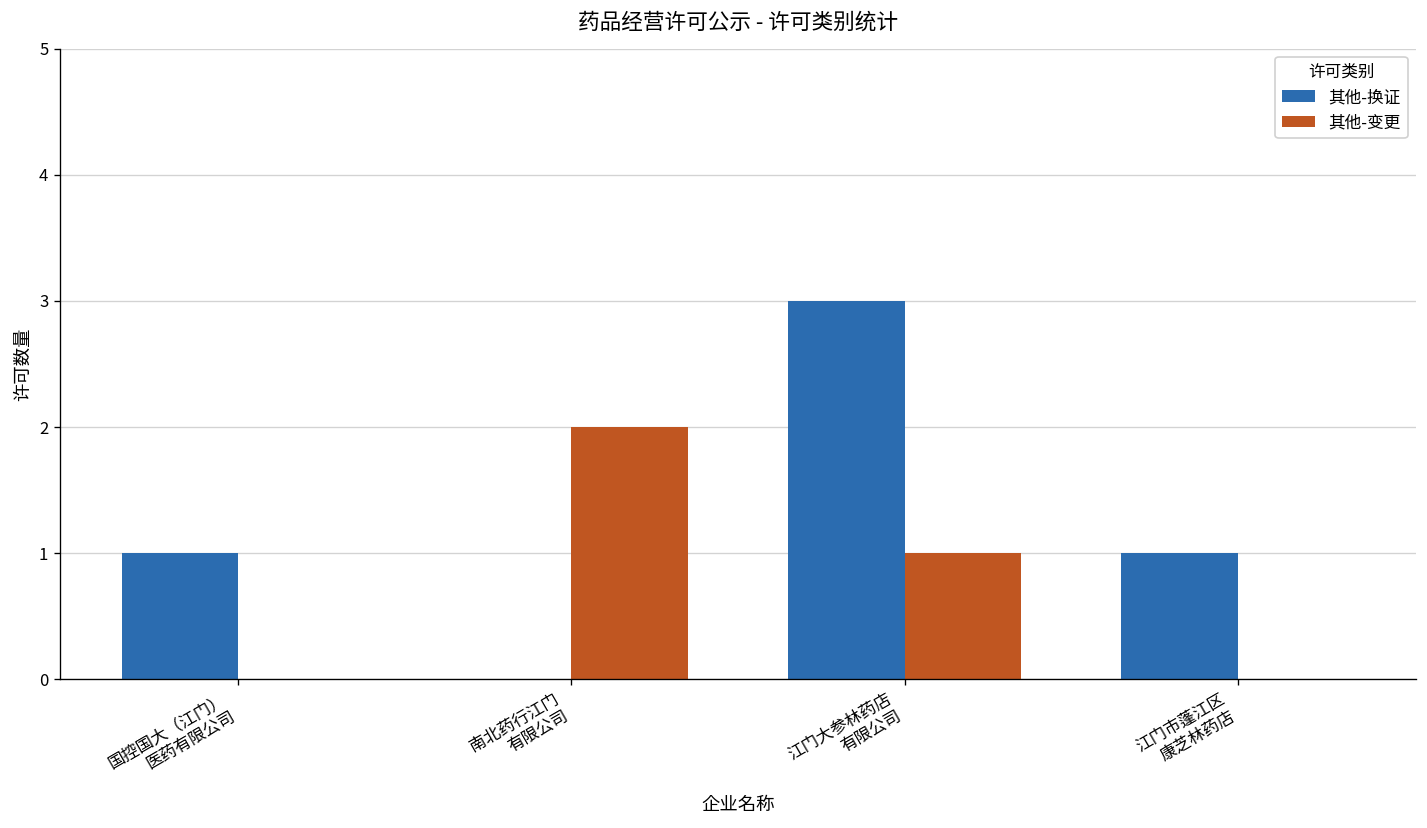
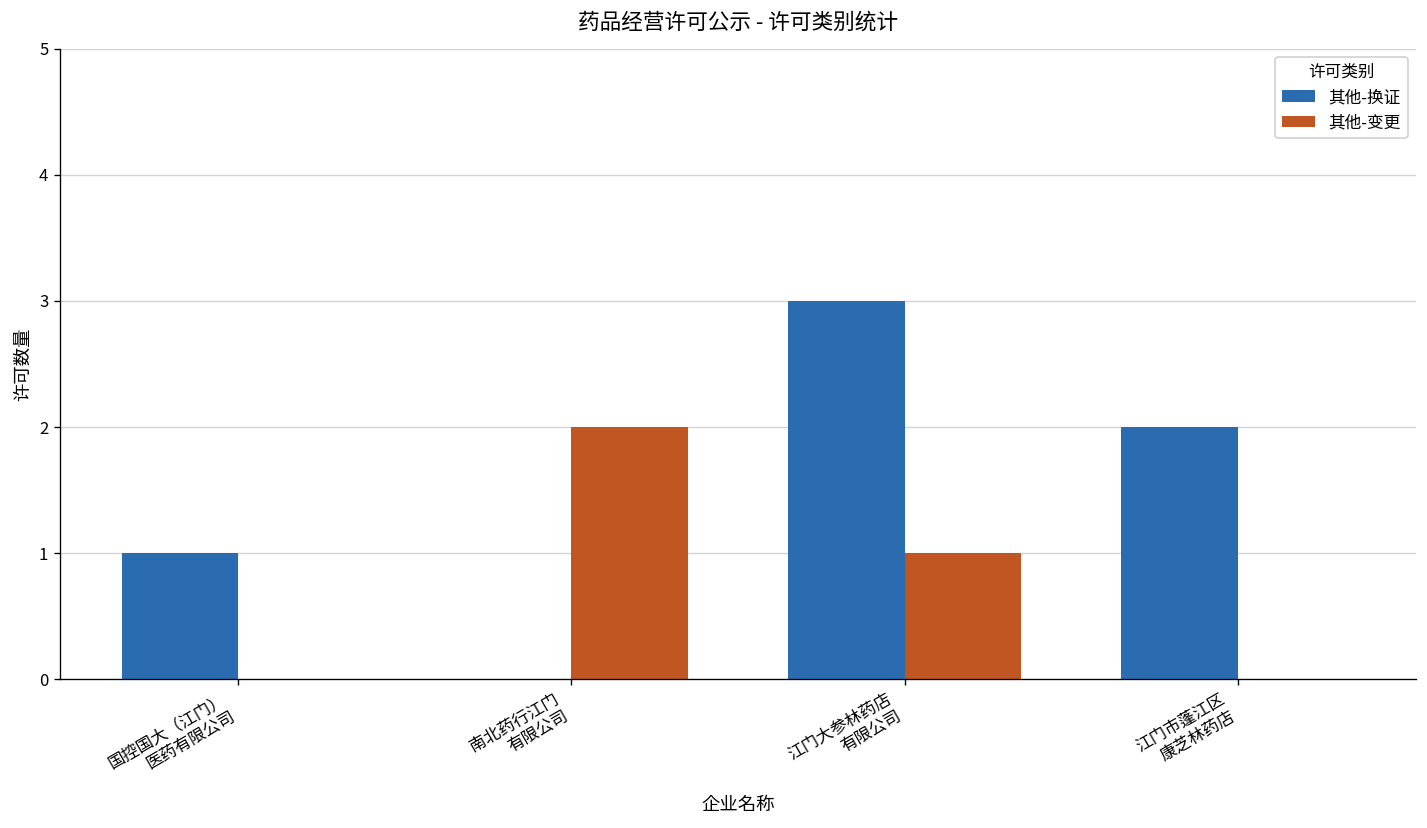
其他-换证, 江门市蓬江区 康芝林药店: 1 -> 2
